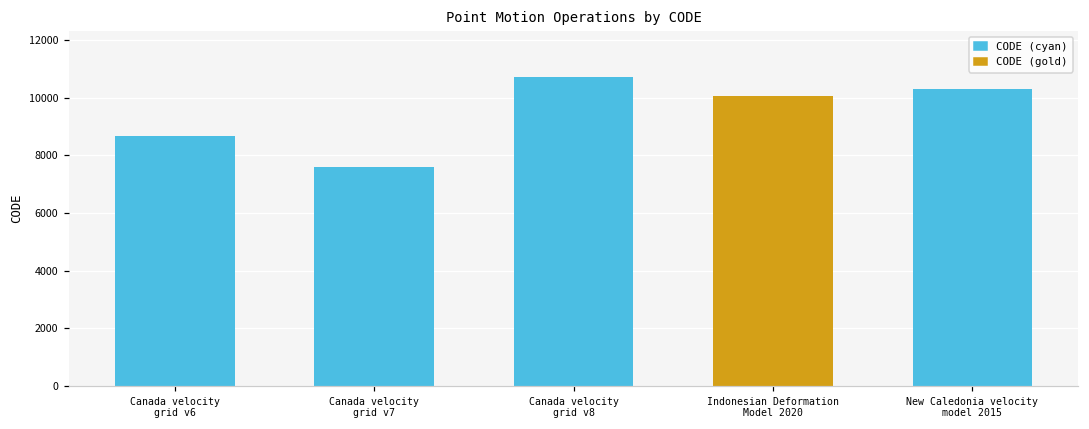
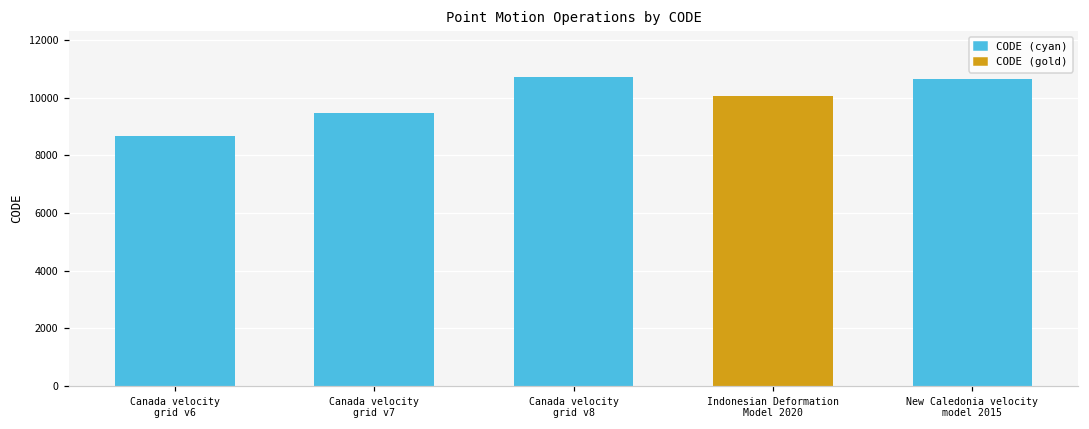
Canada velocity grid v7: 7600 -> 9500
New Caledonia velocity model 2015: 10300 -> 10600
